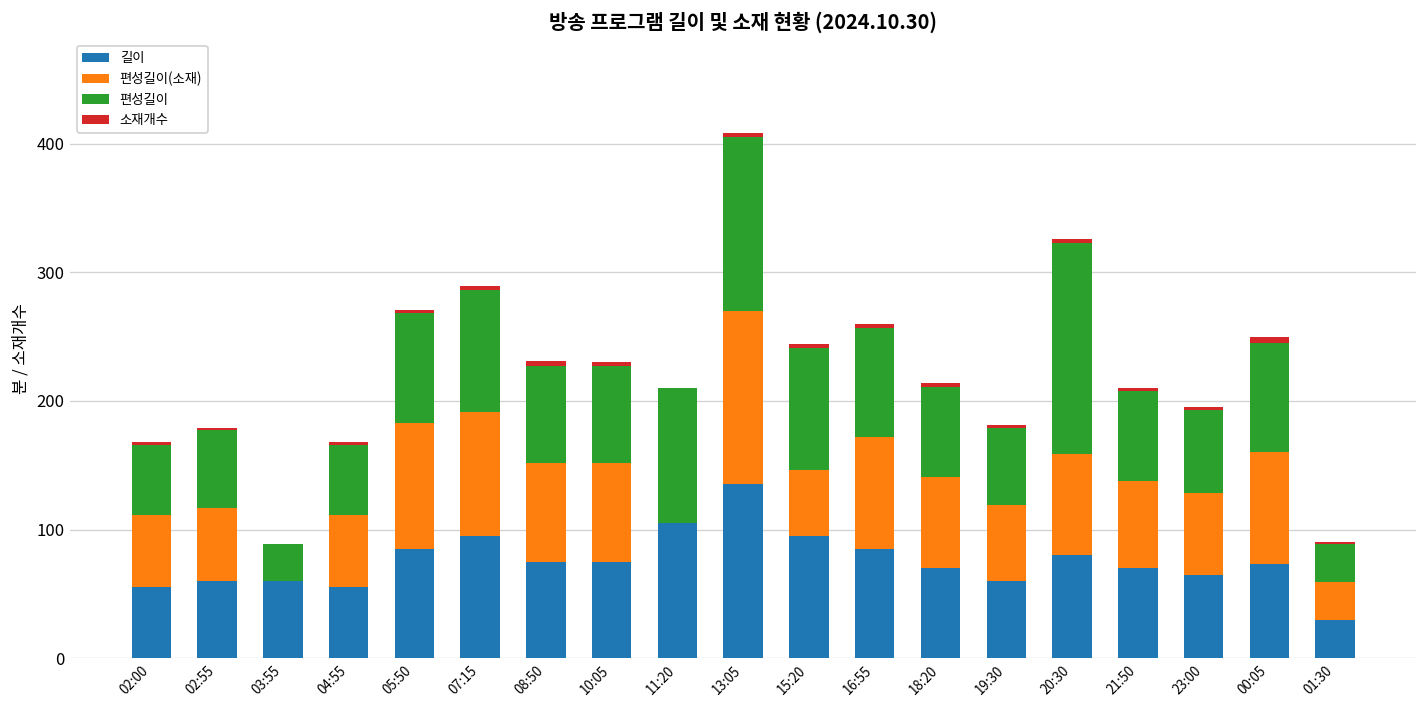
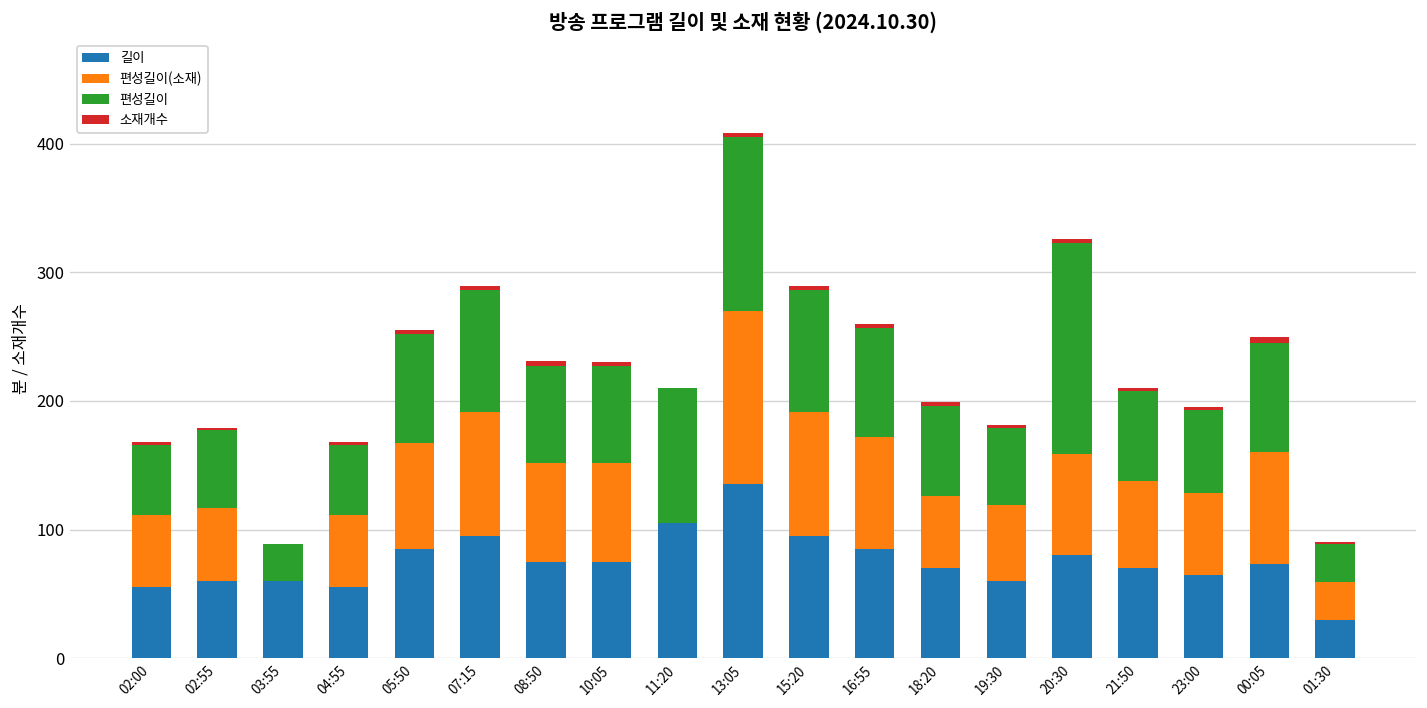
편성길이(소재), 05:50: 98 -> 82
편성길이(소재), 15:20: 51 -> 96
편성길이(소재), 18:20: 71 -> 56
